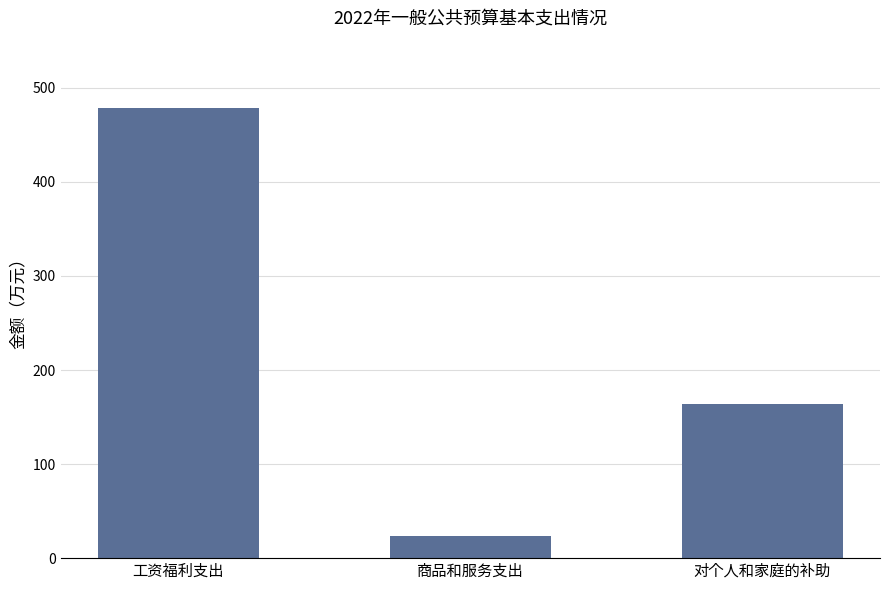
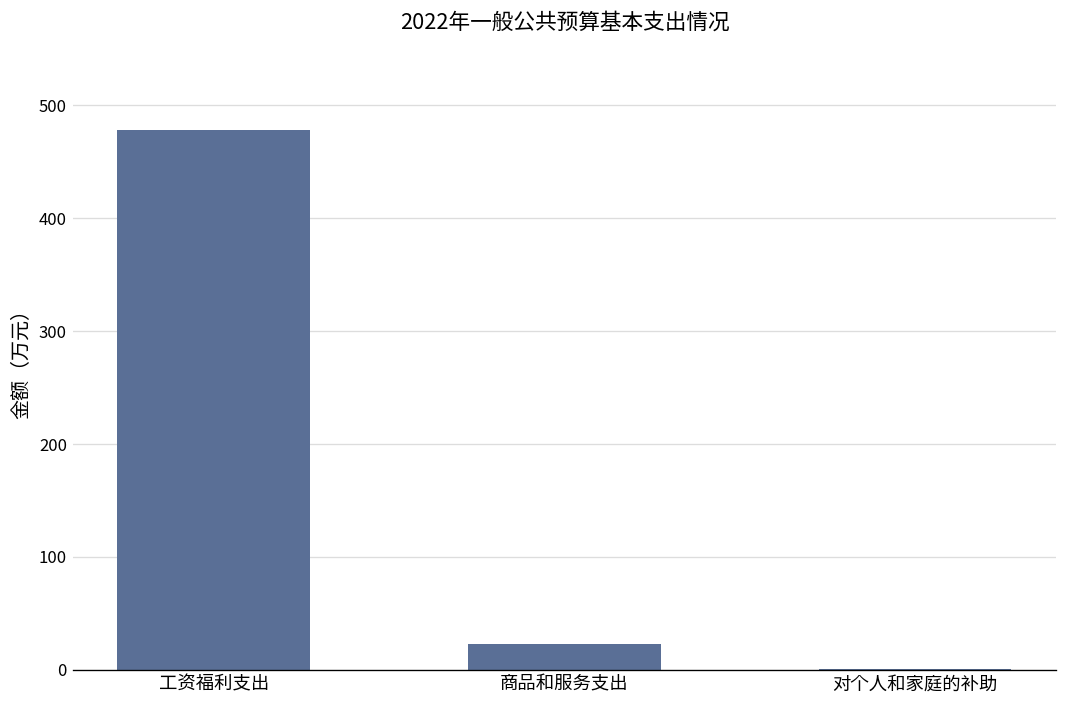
对个人和家庭的补助: 160 -> 0
